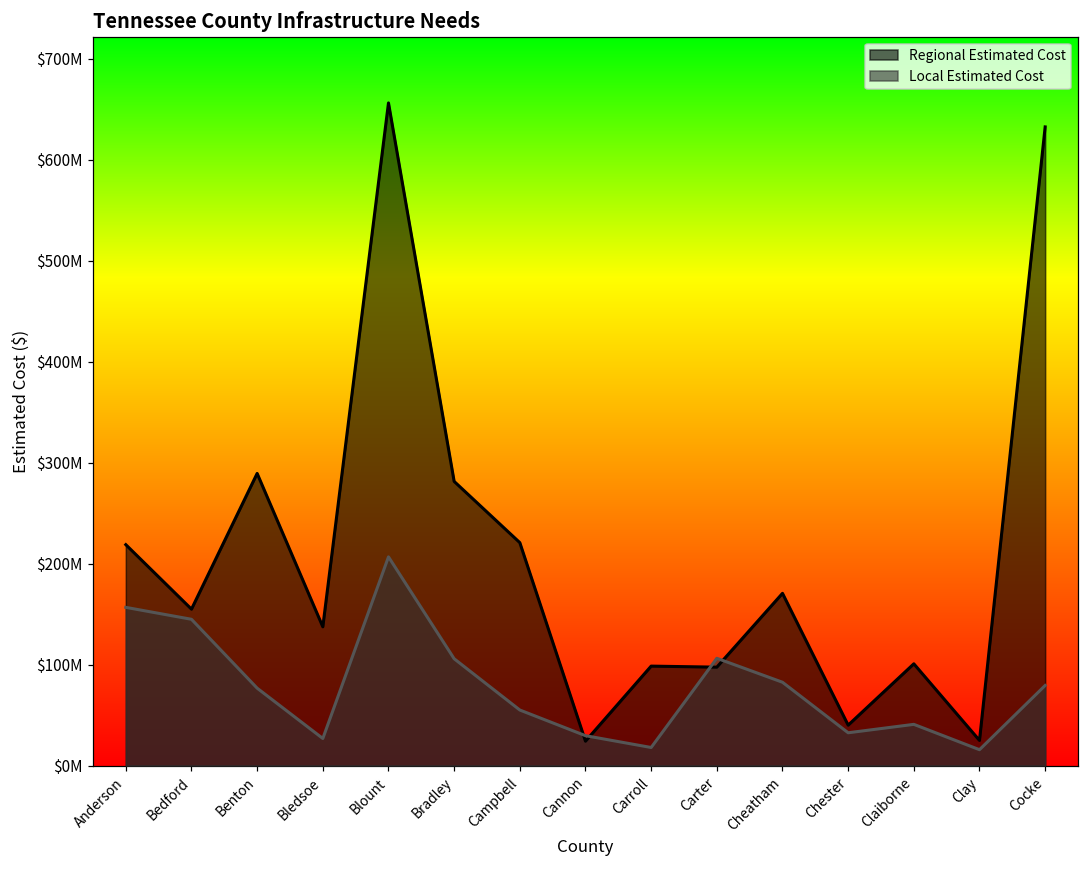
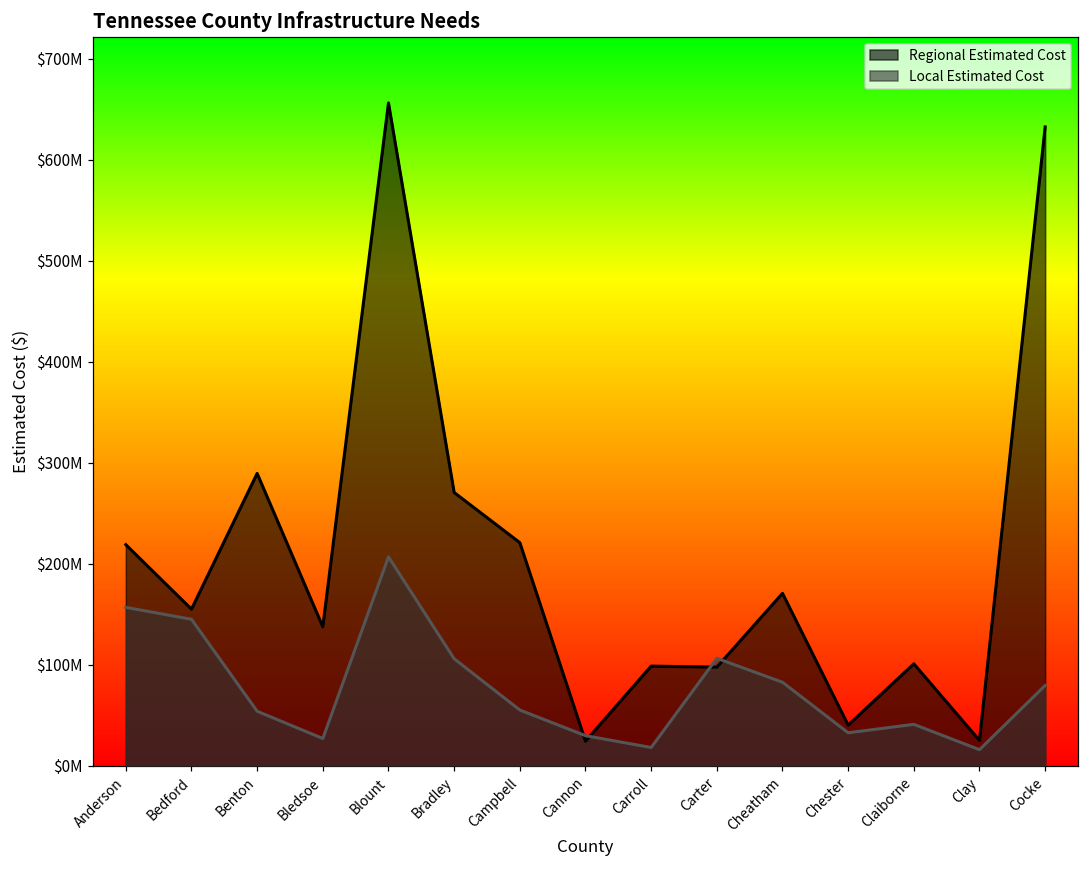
Local Estimated Cost, Benton: $80000000 -> $50000000
Regional Estimated Cost, Bradley: $280000000 -> $270000000
